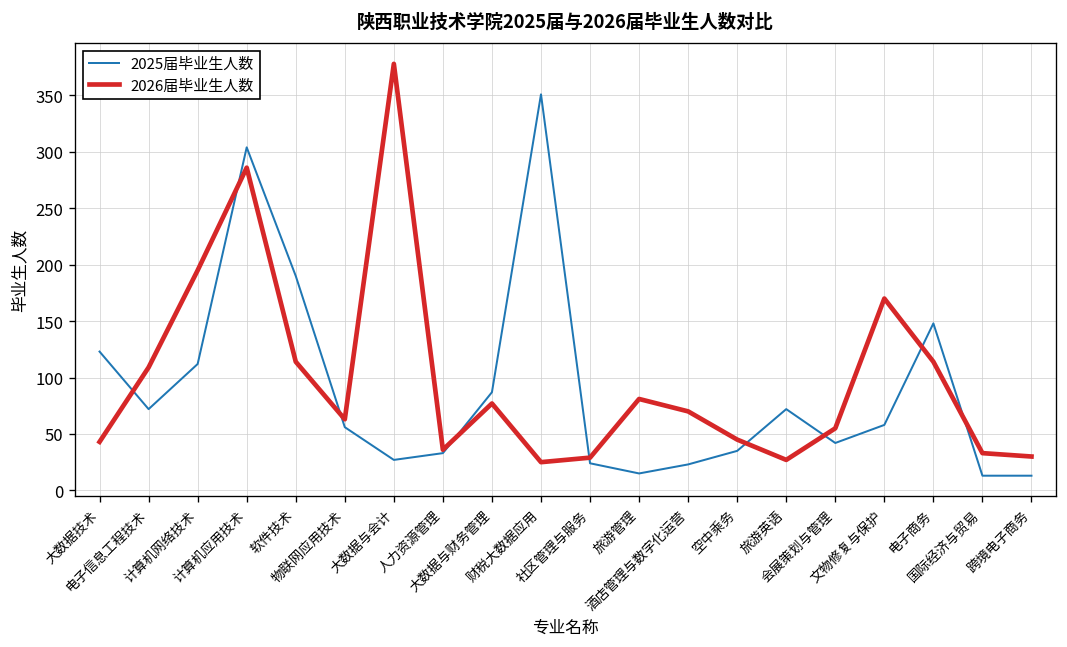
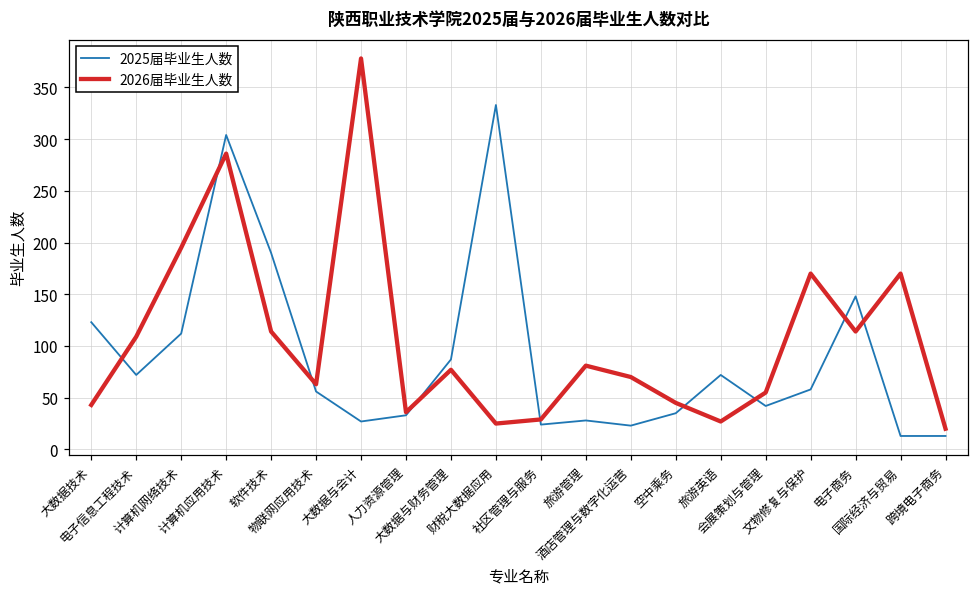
2025届毕业生人数, 财税大数据应用: 350 -> 330
2025届毕业生人数, 旅游管理: 20 -> 30
2026届毕业生人数, 国际经济与贸易: 30 -> 170
2026届毕业生人数, 跨境电子商务: 30 -> 20
